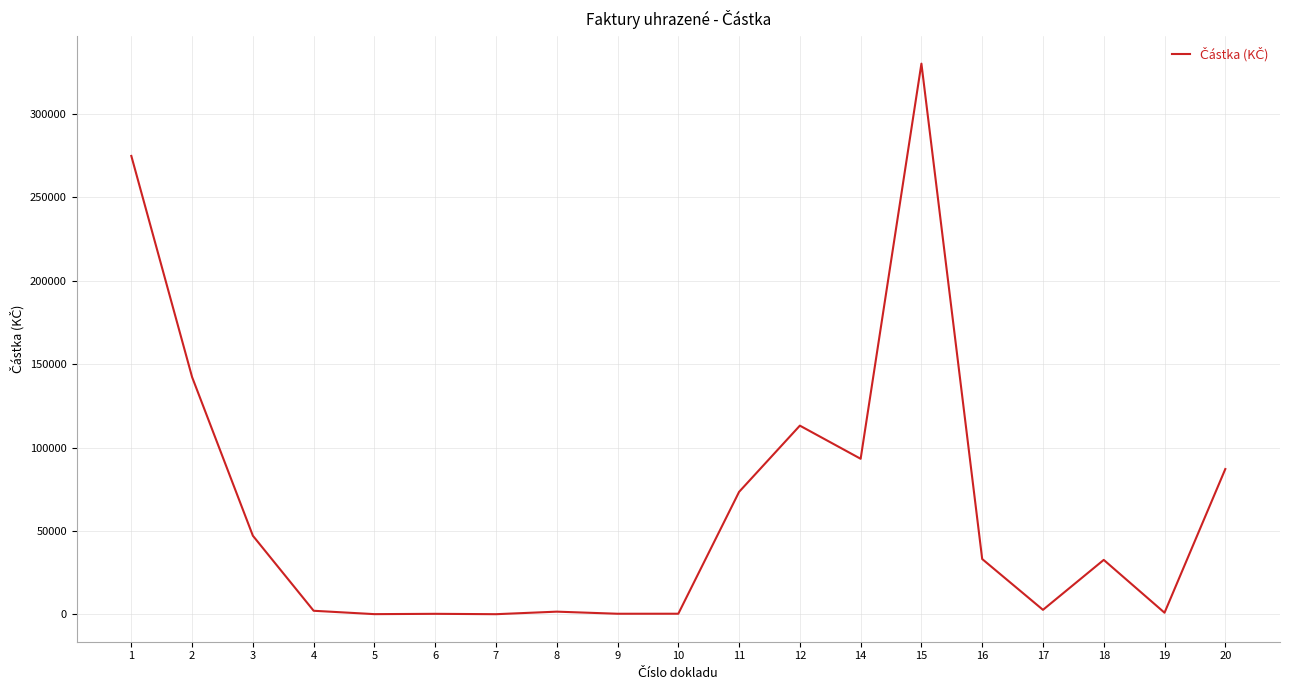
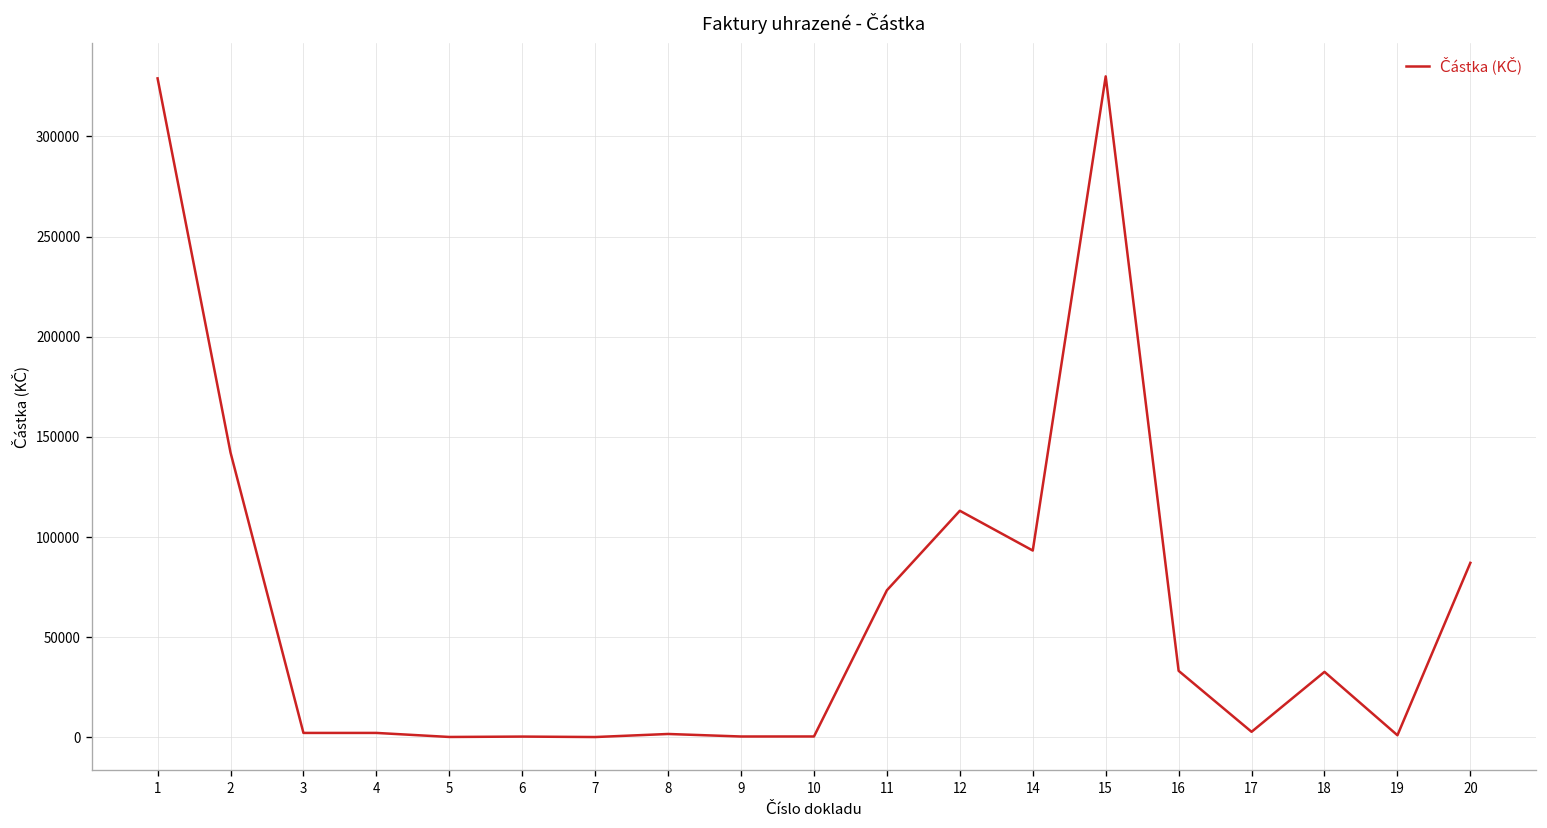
1: 275000 -> 329000
3: 47000 -> 2000
